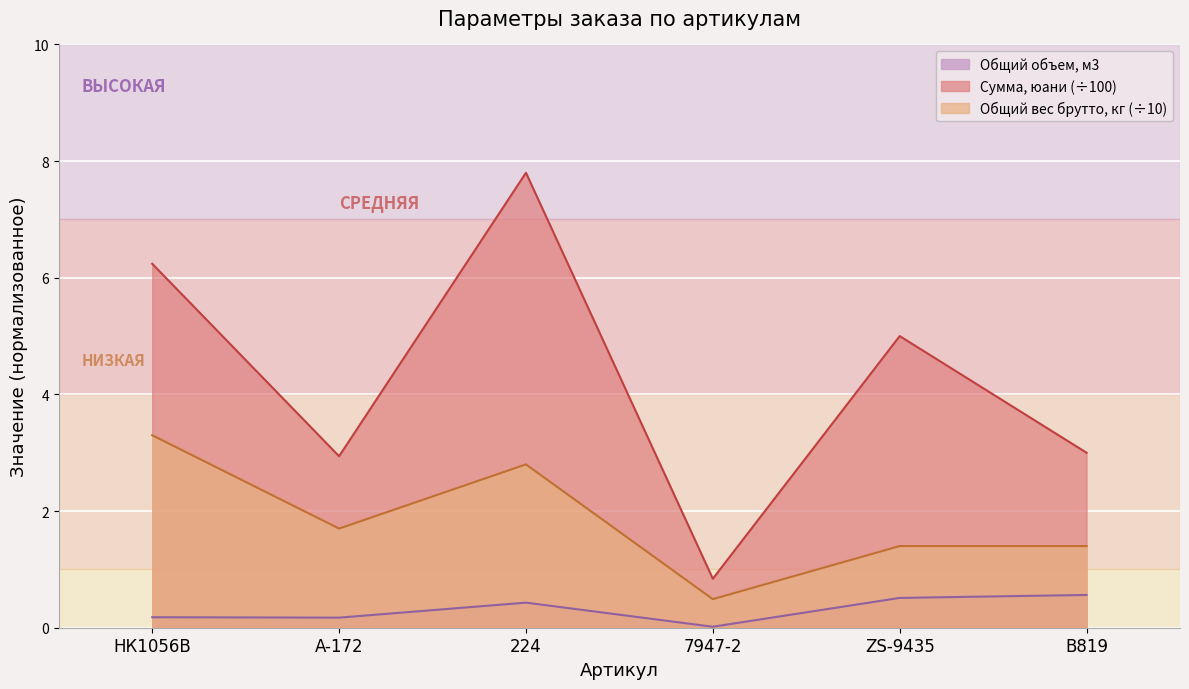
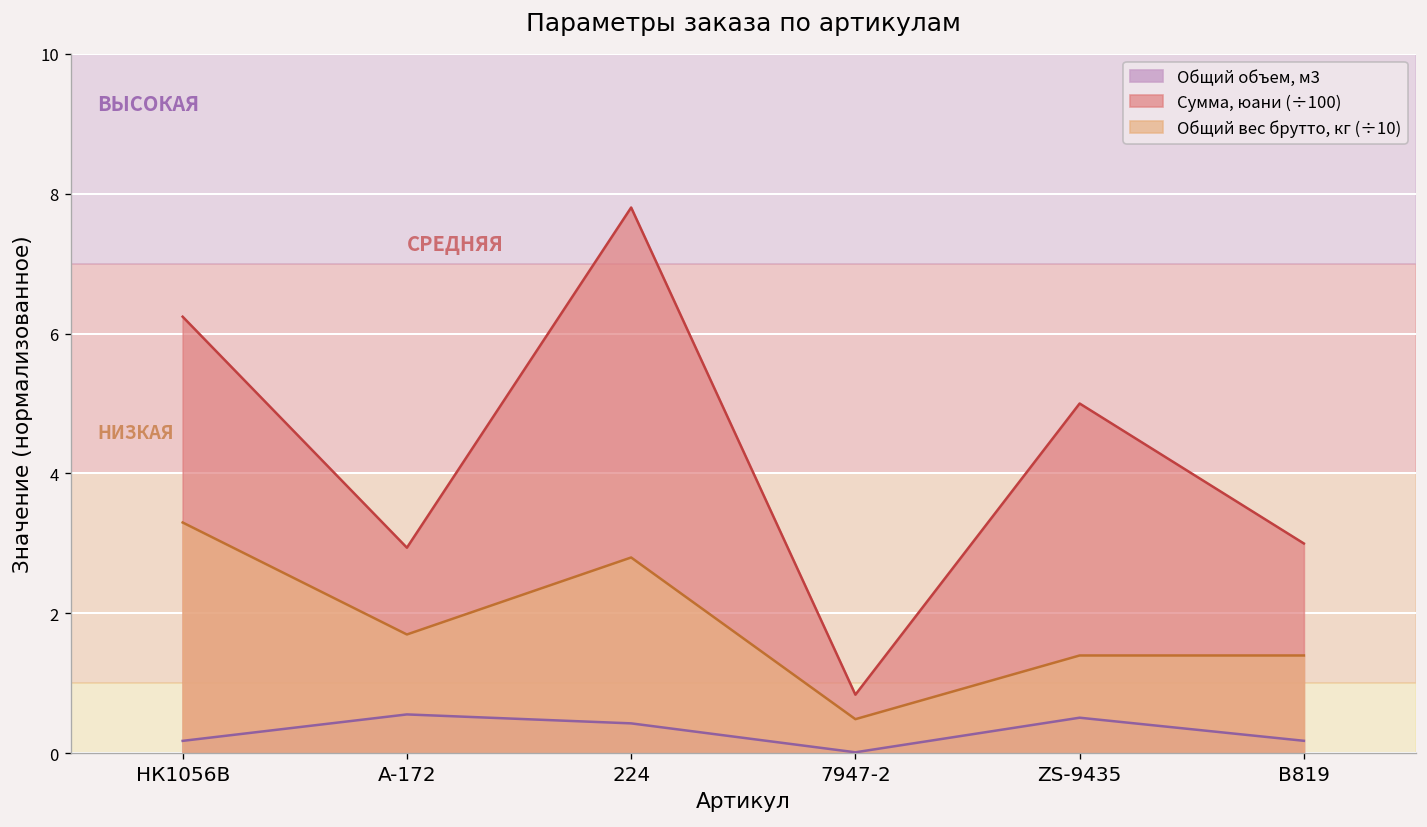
Общий объем, м3, A-172: 0.2 -> 0.6
Общий объем, м3, В819: 0.6 -> 0.2
